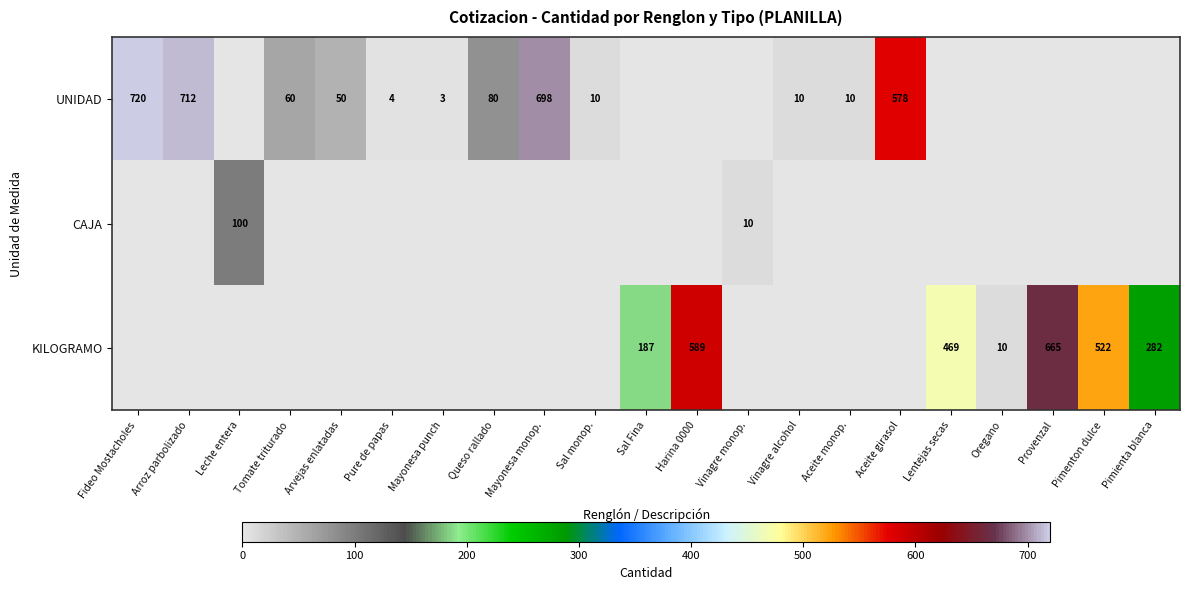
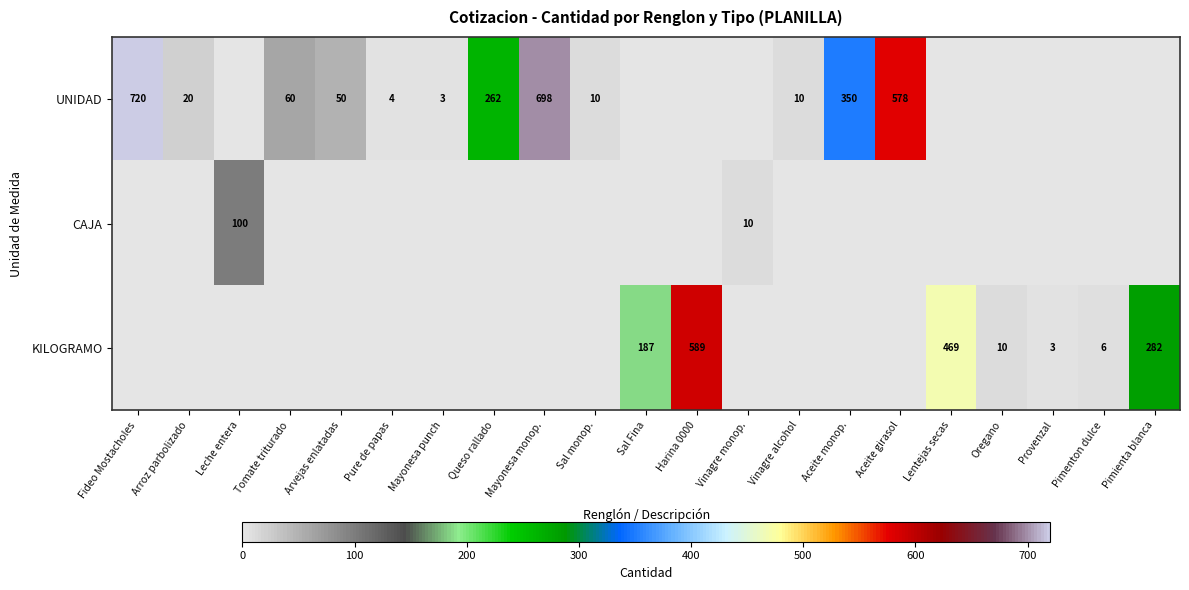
UNIDAD, Arroz parbolizado: 712 -> 20
UNIDAD, Queso rallado: 80 -> 262
UNIDAD, Aceite monop.: 10 -> 350
KILOGRAMO, Provenzal: 665 -> 3
KILOGRAMO, Pimenton dulce: 522 -> 6
